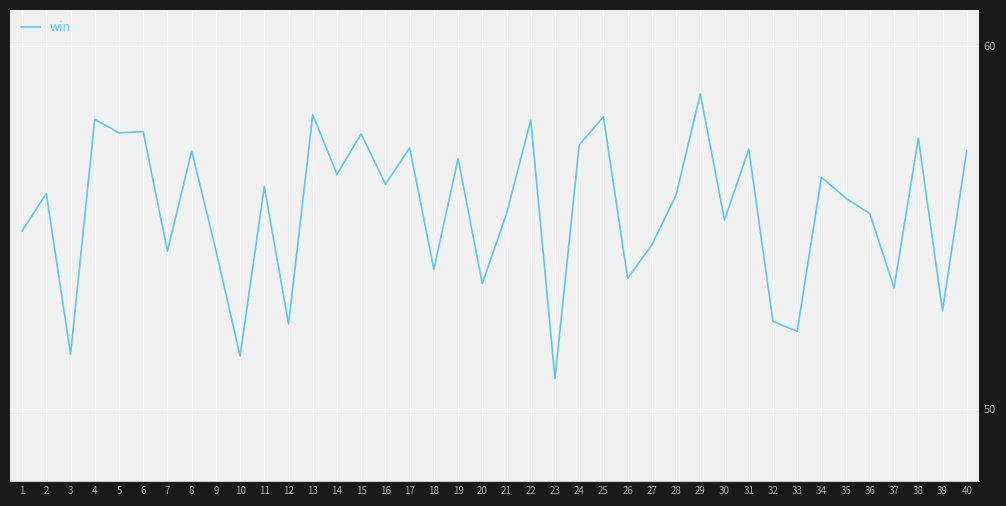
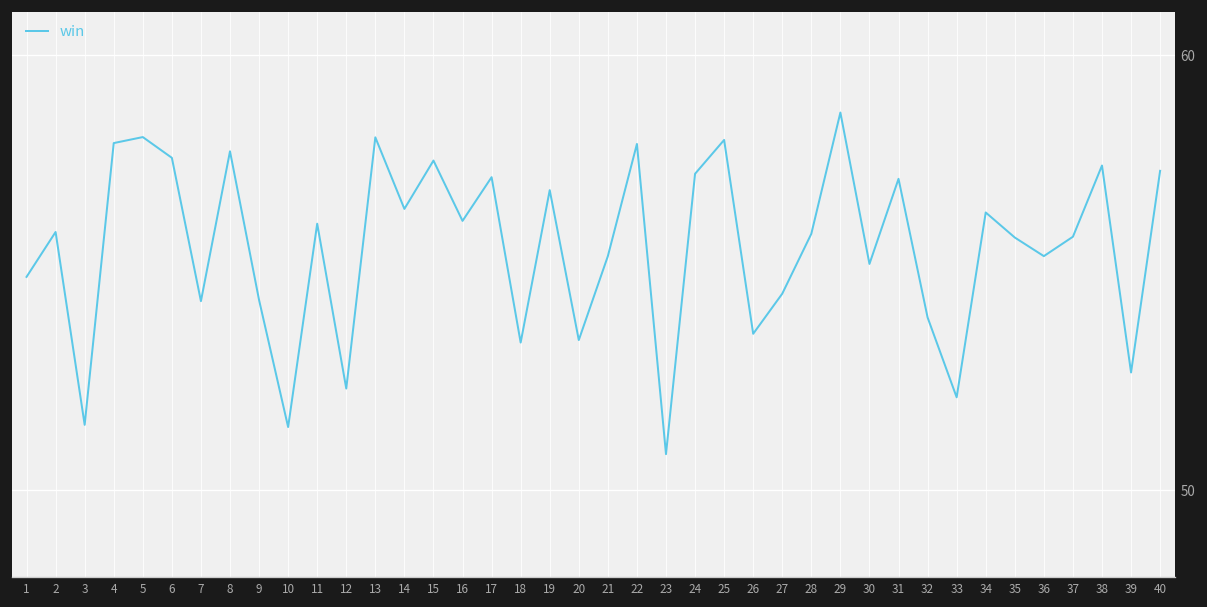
5: 57.6 -> 58.1
8: 57.1 -> 57.8
18: 53.8 -> 53.4
32: 52.4 -> 54.0
37: 53.3 -> 55.8
40: 57.1 -> 57.3
